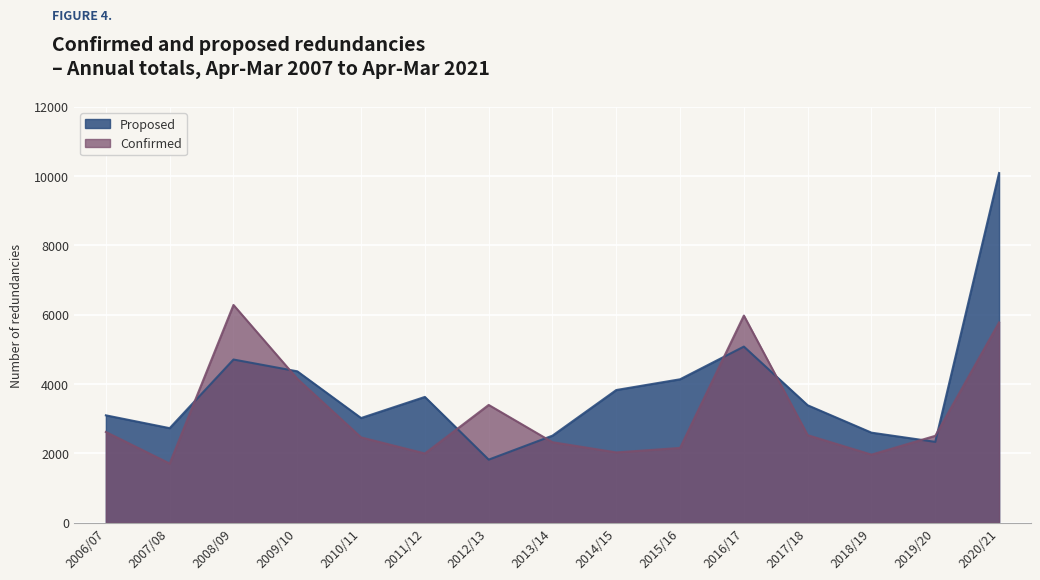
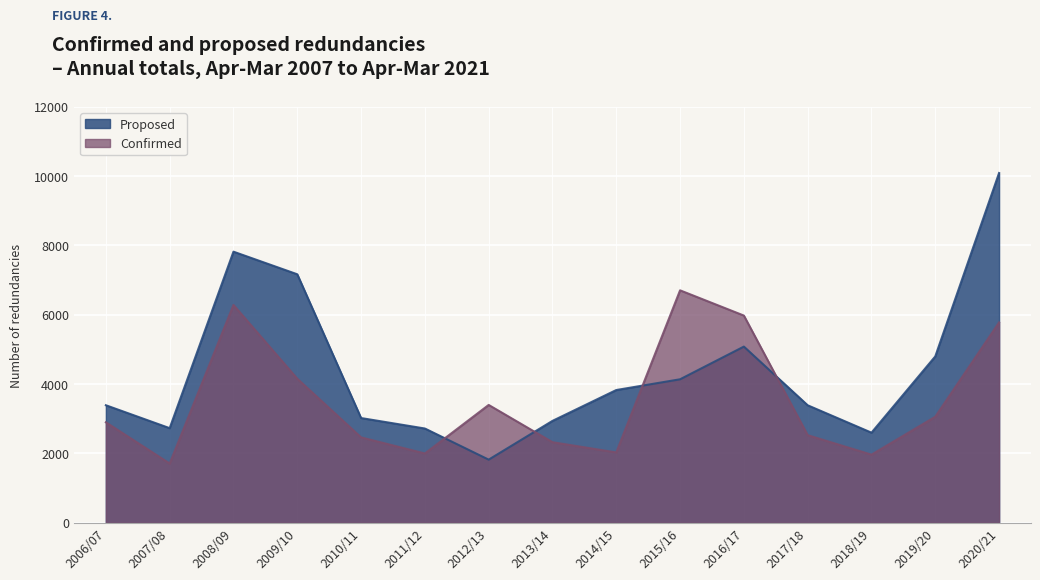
Proposed, 2006/07: 3100 -> 3400
Confirmed, 2006/07: 2600 -> 2900
Proposed, 2008/09: 4700 -> 7800
Proposed, 2009/10: 4400 -> 7200
Proposed, 2011/12: 3600 -> 2700
Proposed, 2013/14: 2500 -> 2900
Confirmed, 2015/16: 2200 -> 6700
Proposed, 2019/20: 2300 -> 4800
Confirmed, 2019/20: 2500 -> 3100
